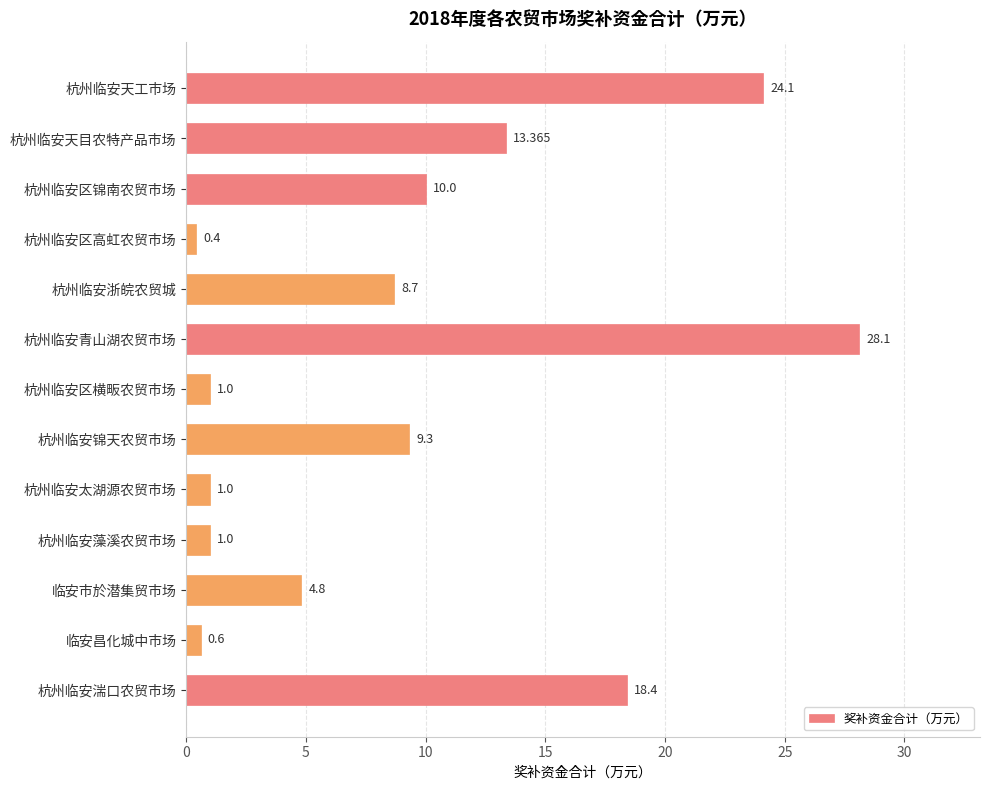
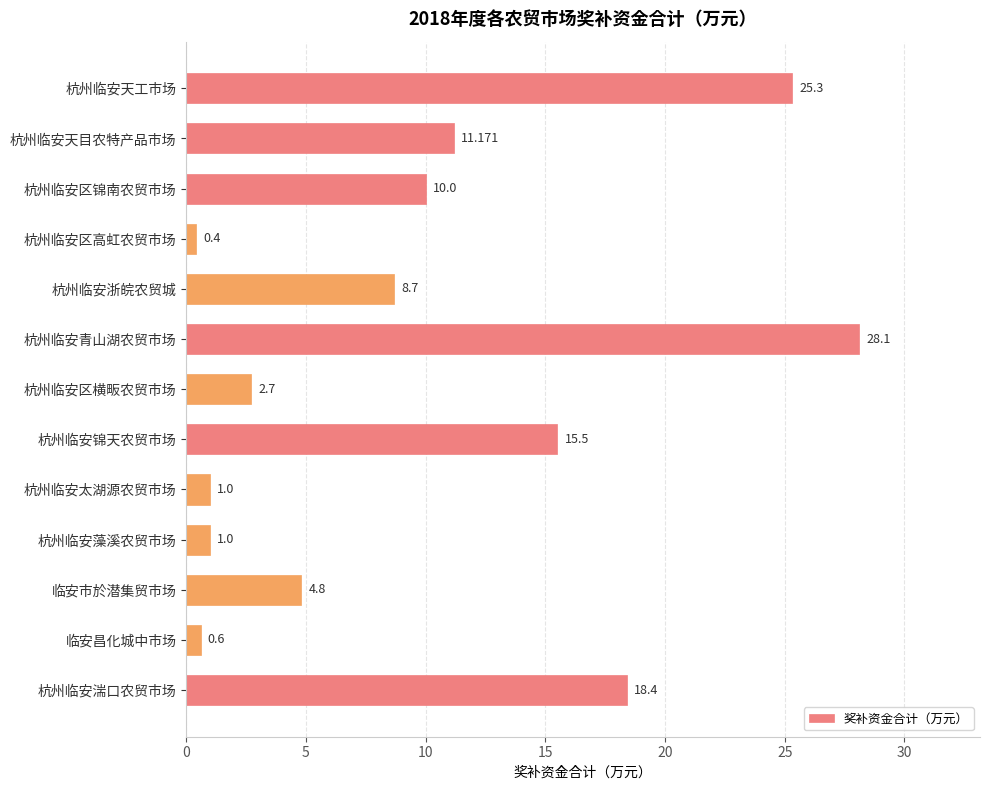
杭州临安天工市场: 24.1 -> 25.3
杭州临安天目农特产品市场: 13.365 -> 11.171
杭州临安区横畈农贸市场: 1.0 -> 2.7
杭州临安锦天农贸市场: 9.3 -> 15.5
